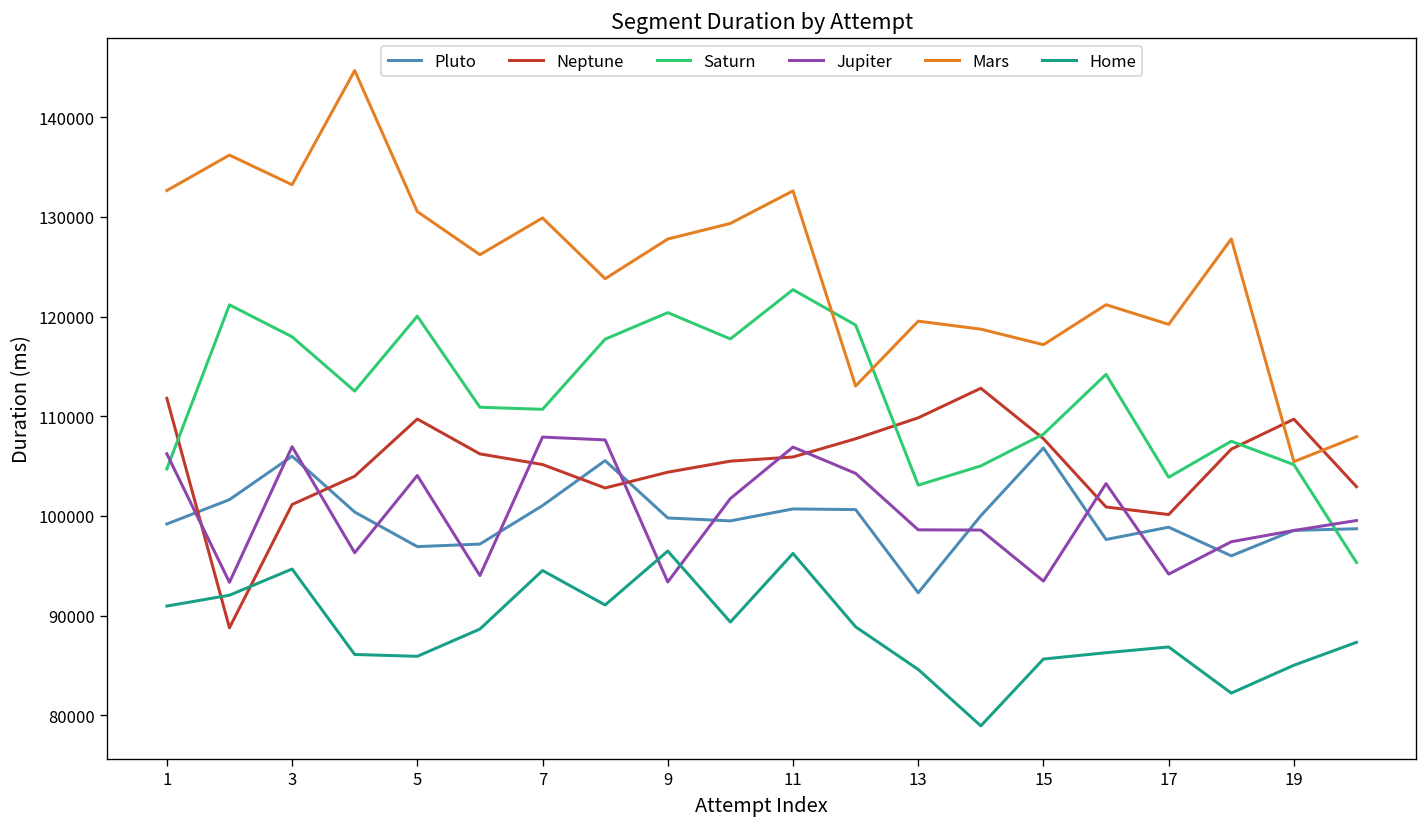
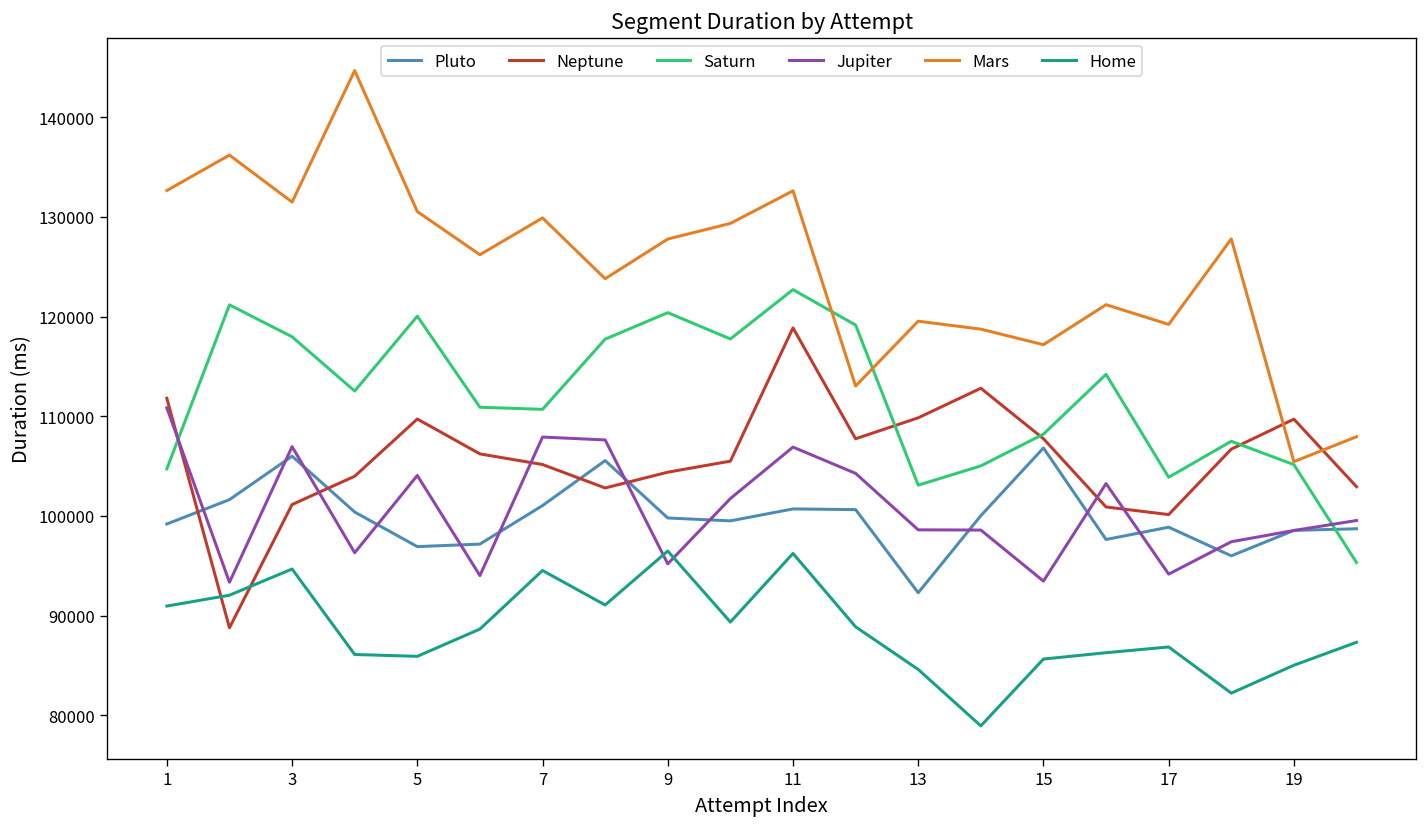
Jupiter, 1: 106000 -> 111000
Mars, 3: 133000 -> 131000
Jupiter, 9: 93000 -> 95000
Neptune, 11: 106000 -> 119000
